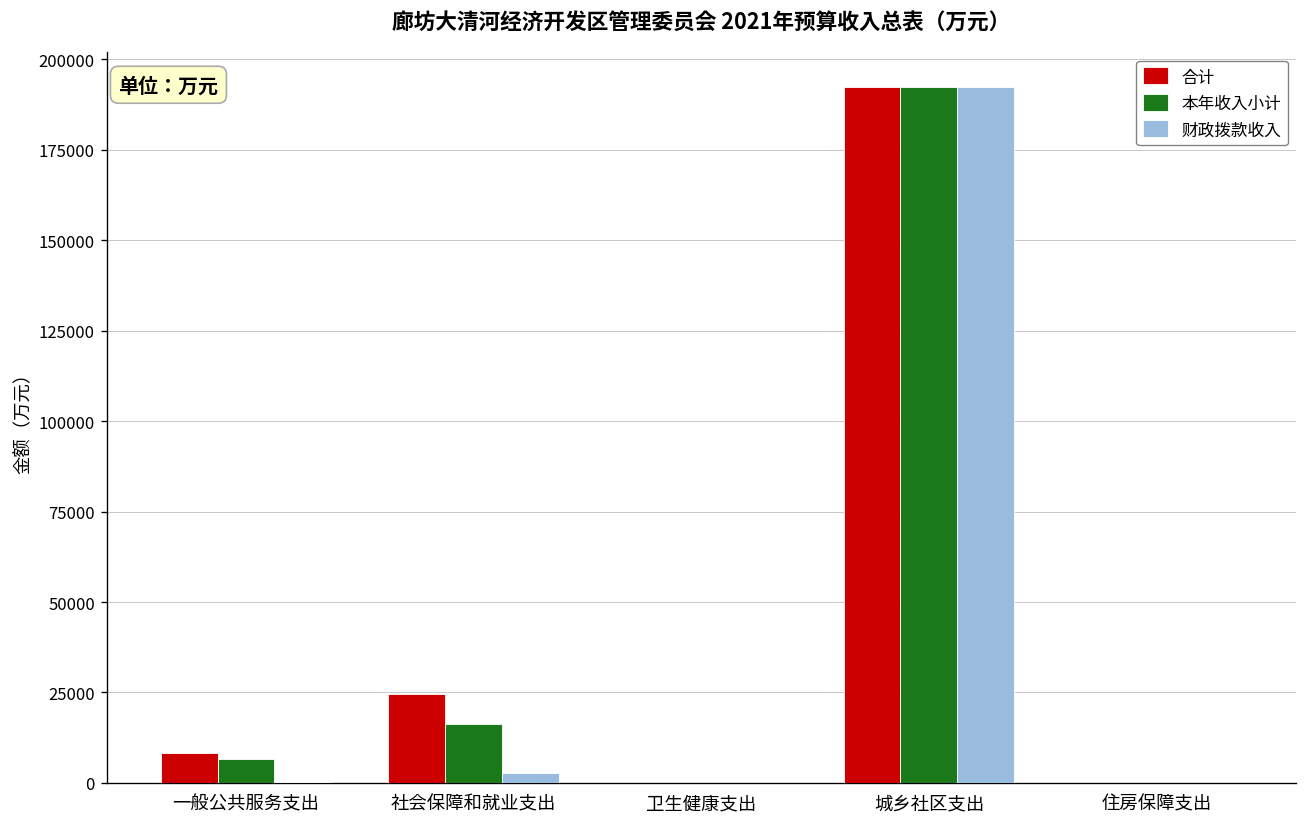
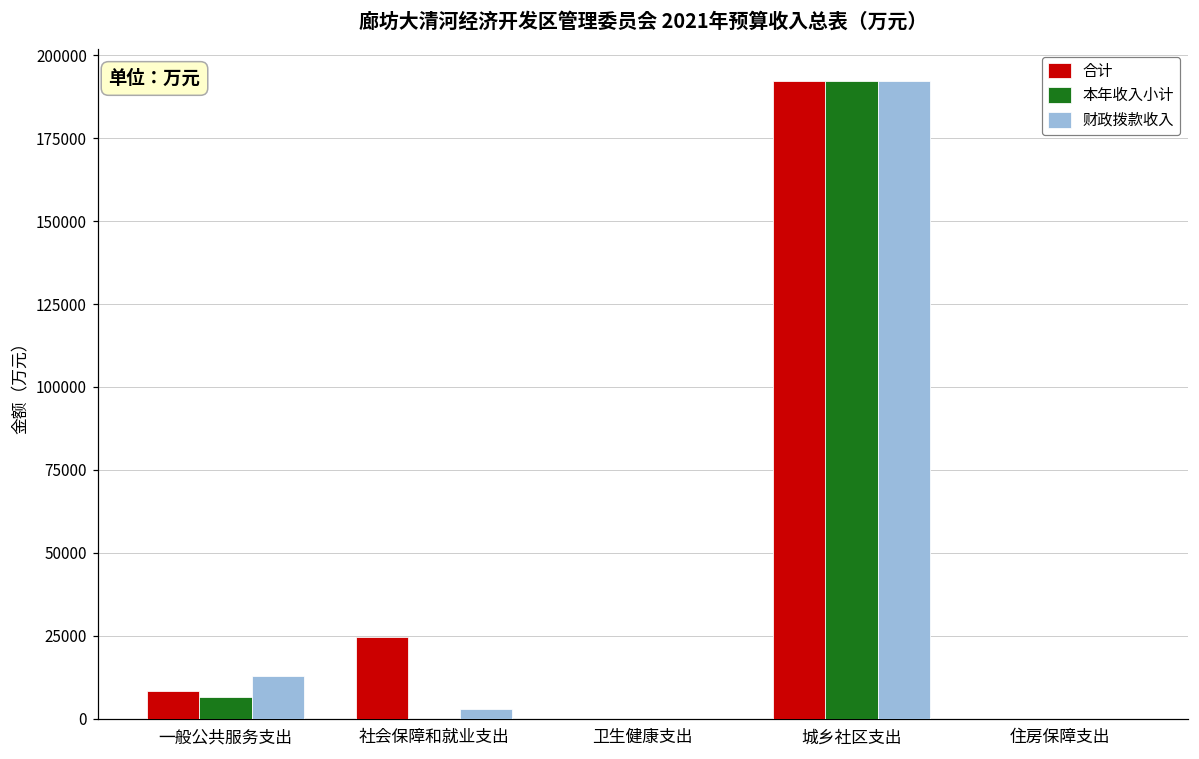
财政拨款收入, 一般公共服务支出: 0 -> 13000
本年收入小计, 社会保障和就业支出: 16000 -> 0
